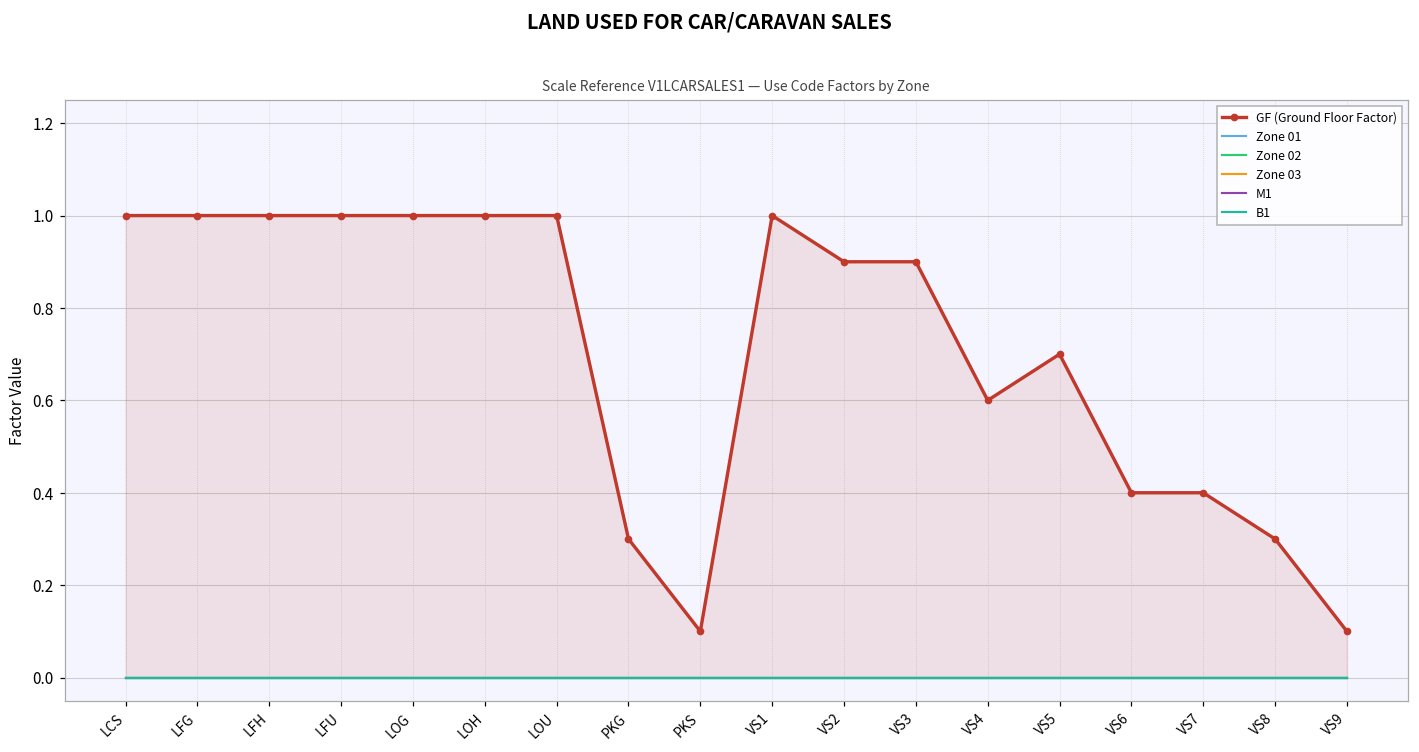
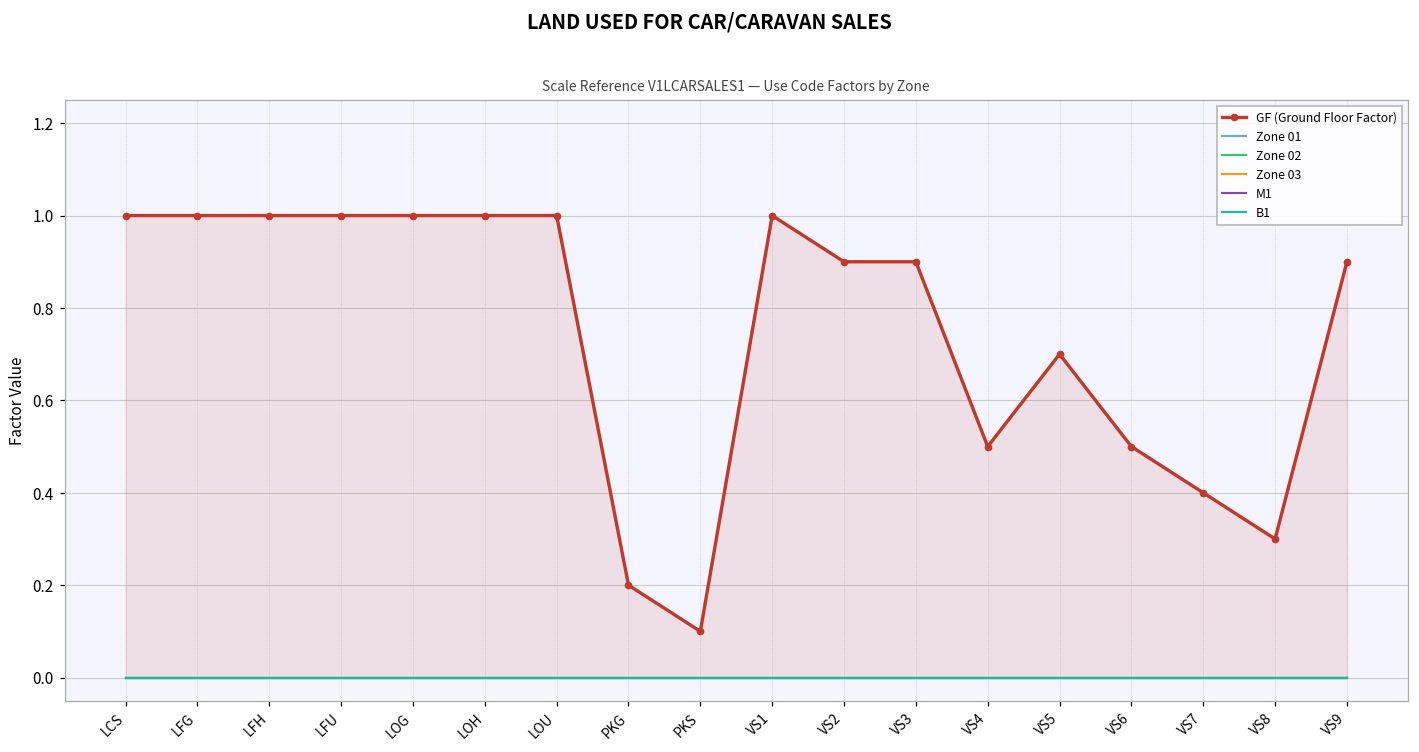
GF (Ground Floor Factor), PKG: 0.3 -> 0.2
GF (Ground Floor Factor), VS4: 0.6 -> 0.5
GF (Ground Floor Factor), VS6: 0.4 -> 0.5
GF (Ground Floor Factor), VS9: 0.1 -> 0.9
